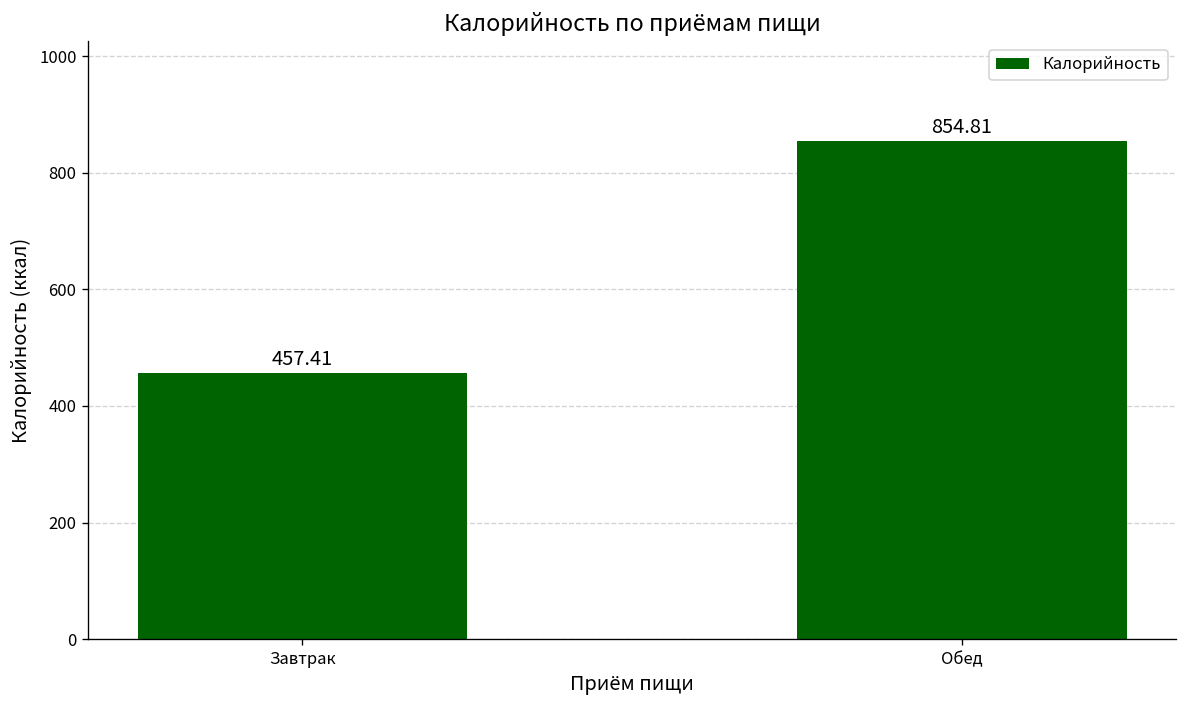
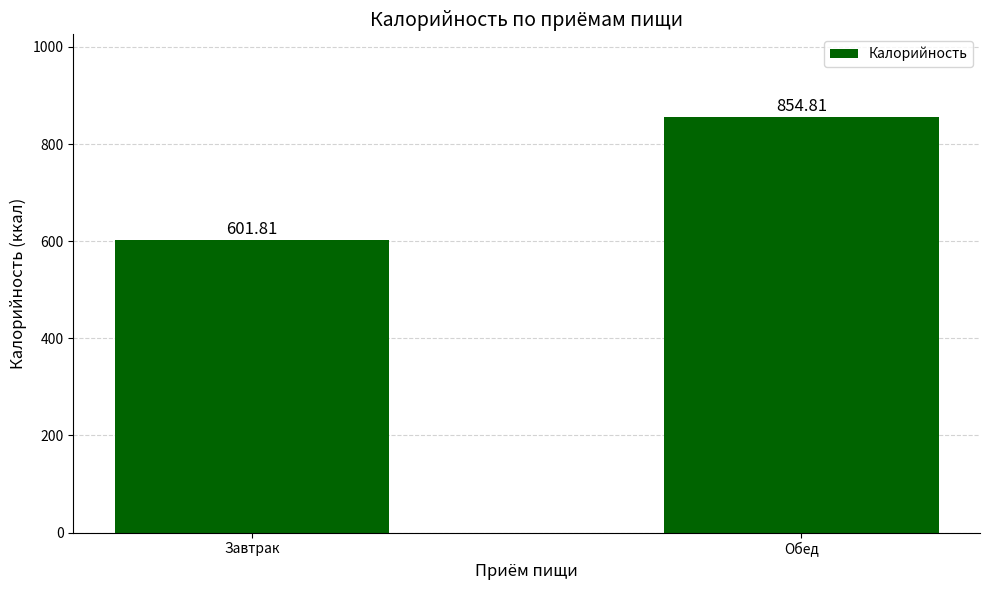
Завтрак: 457.41 -> 601.81
